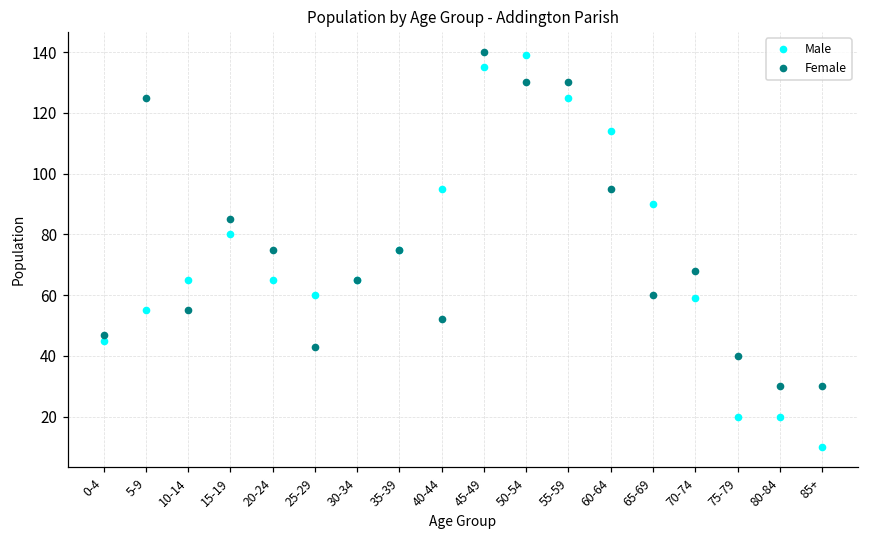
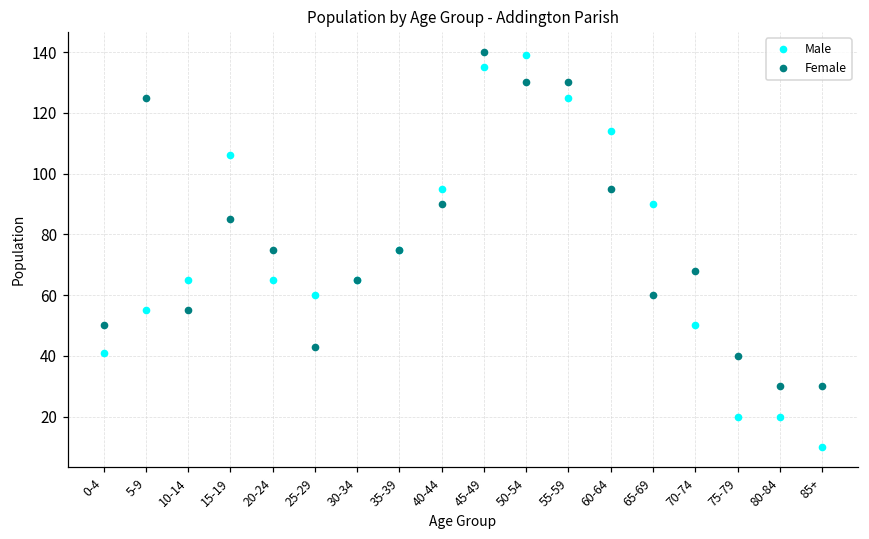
Male, 0-4: 45 -> 41
Female, 0-4: 47 -> 50
Male, 15-19: 80 -> 106
Female, 40-44: 52 -> 90
Male, 70-74: 59 -> 50
